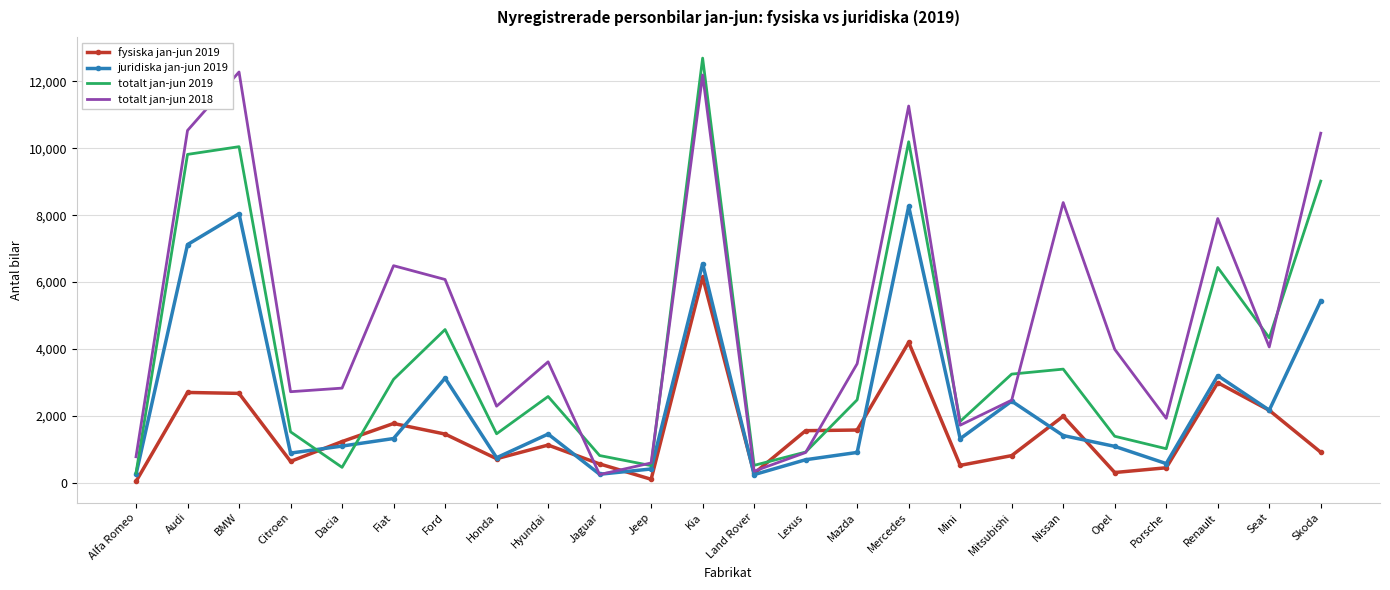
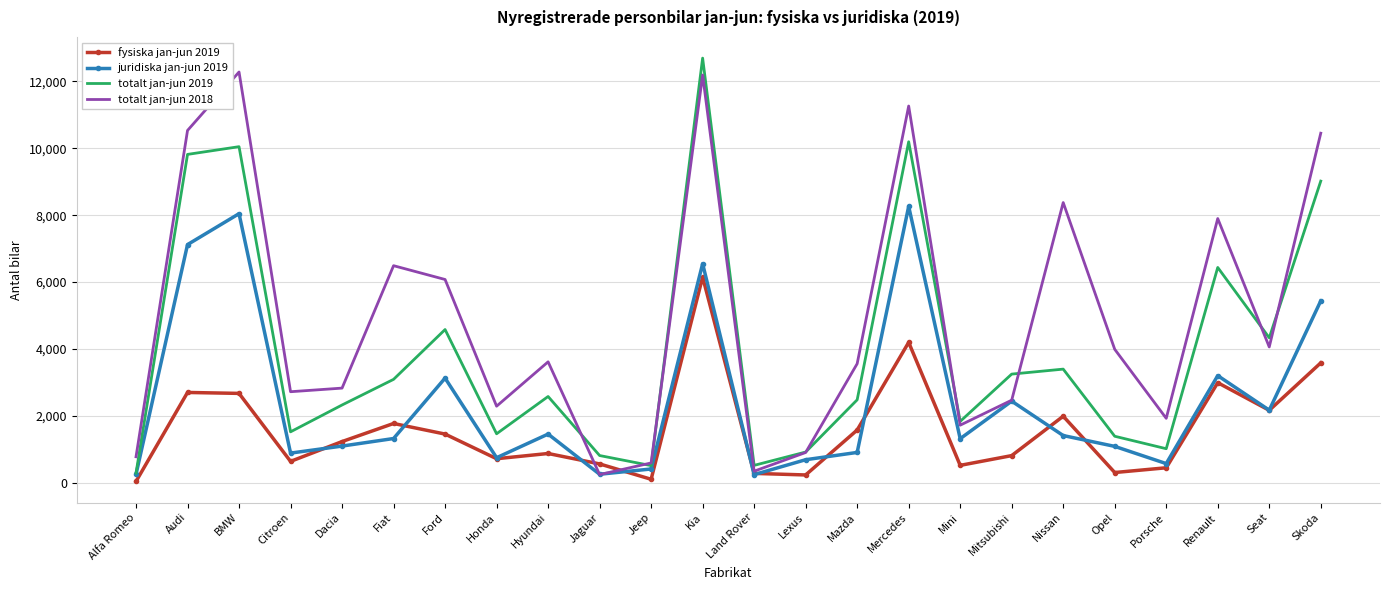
totalt jan-jun 2019, Dacia: 500 -> 2,300
fysiska jan-jun 2019, Hyundai: 1,100 -> 900
fysiska jan-jun 2019, Lexus: 1,600 -> 200
fysiska jan-jun 2019, Skoda: 900 -> 3,600
